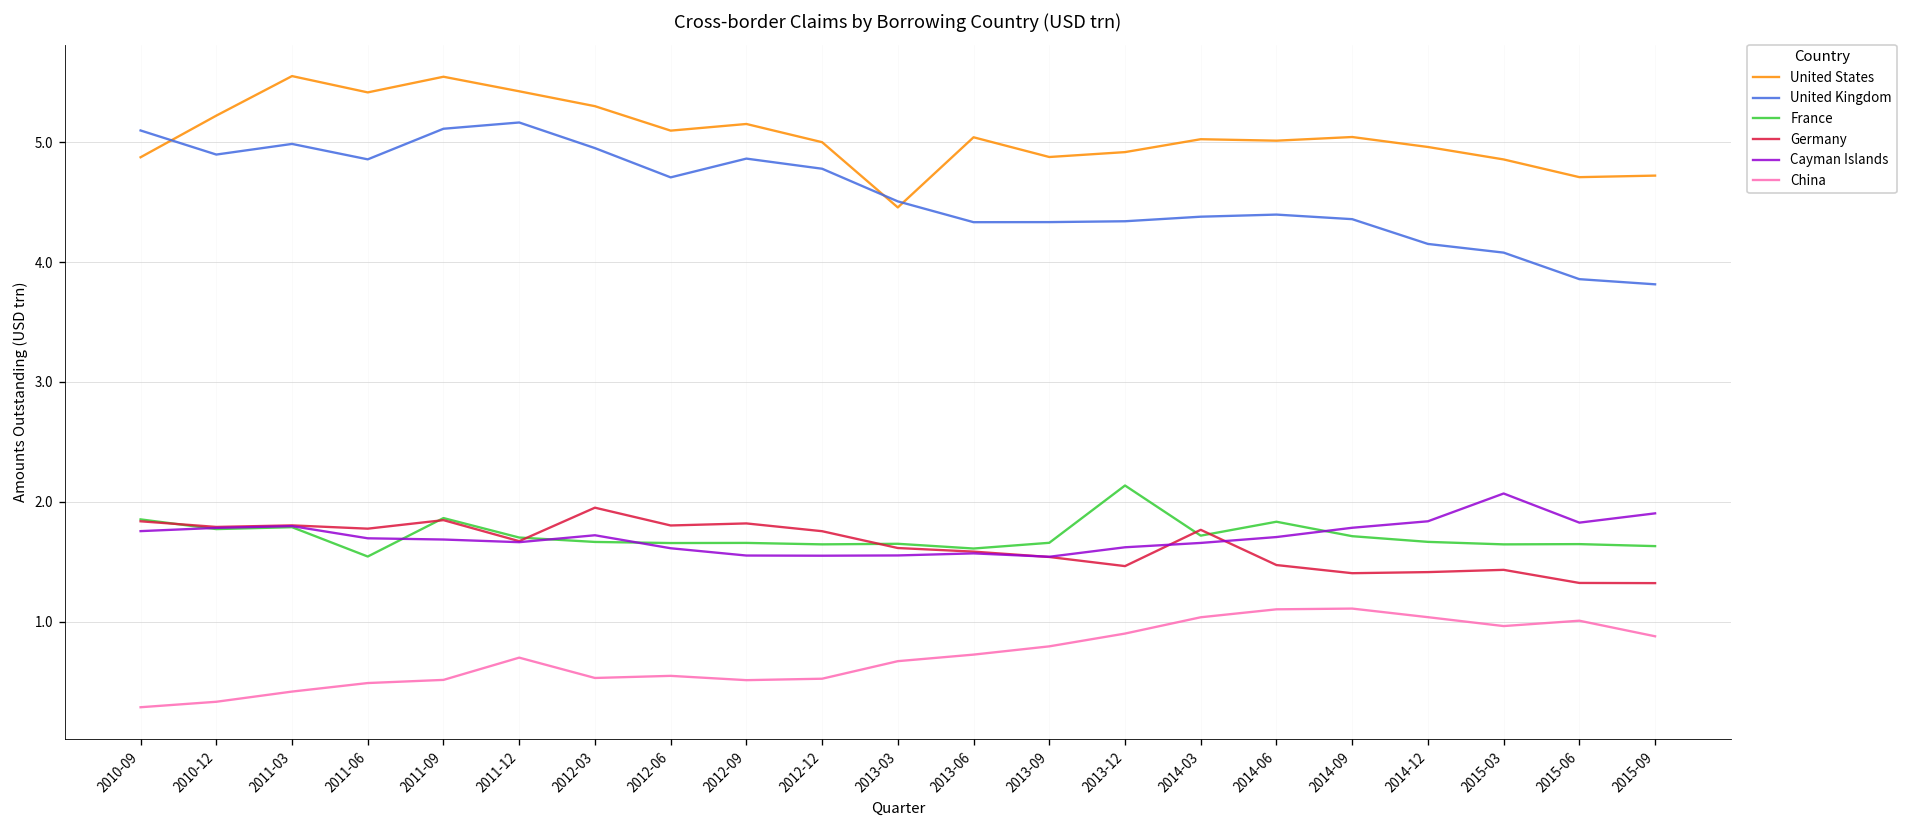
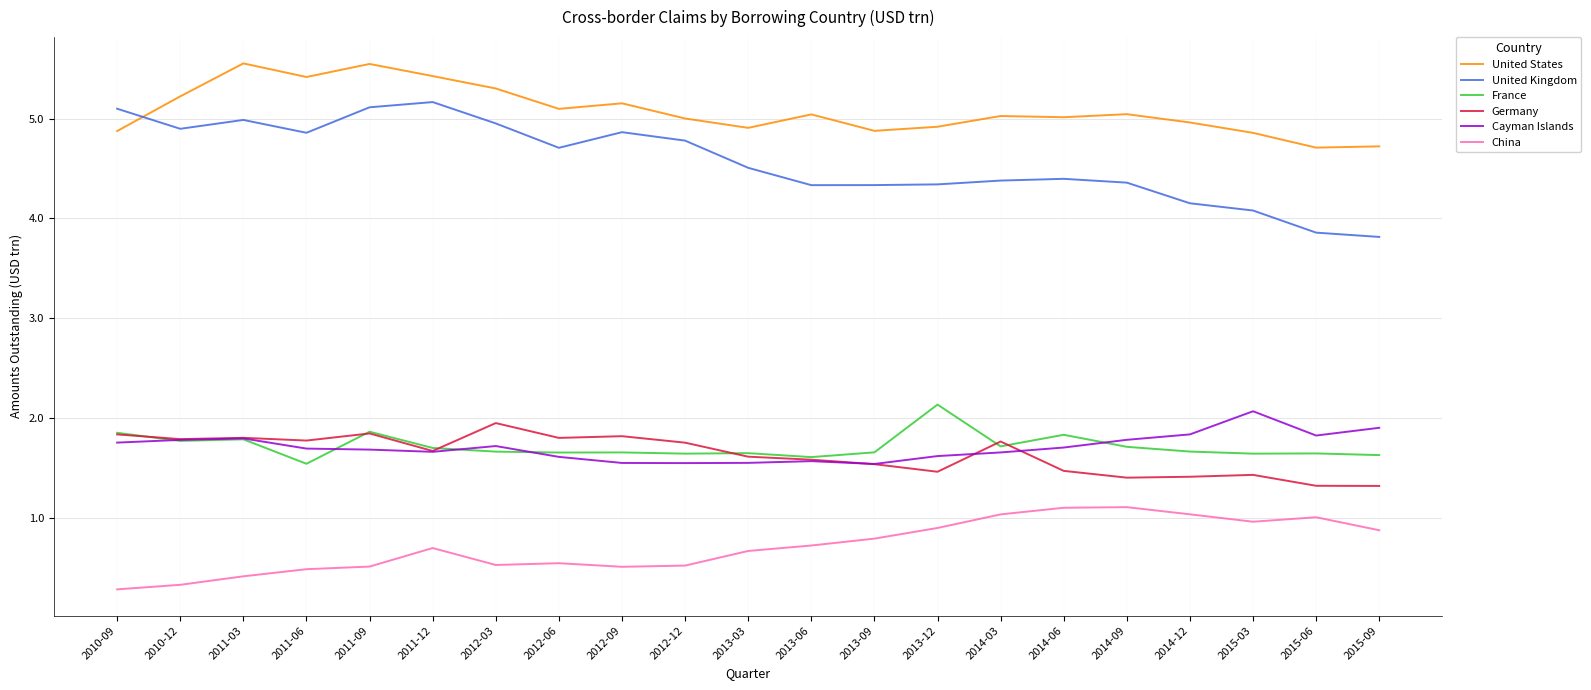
United States, 2013-03: 4.5 -> 4.9
